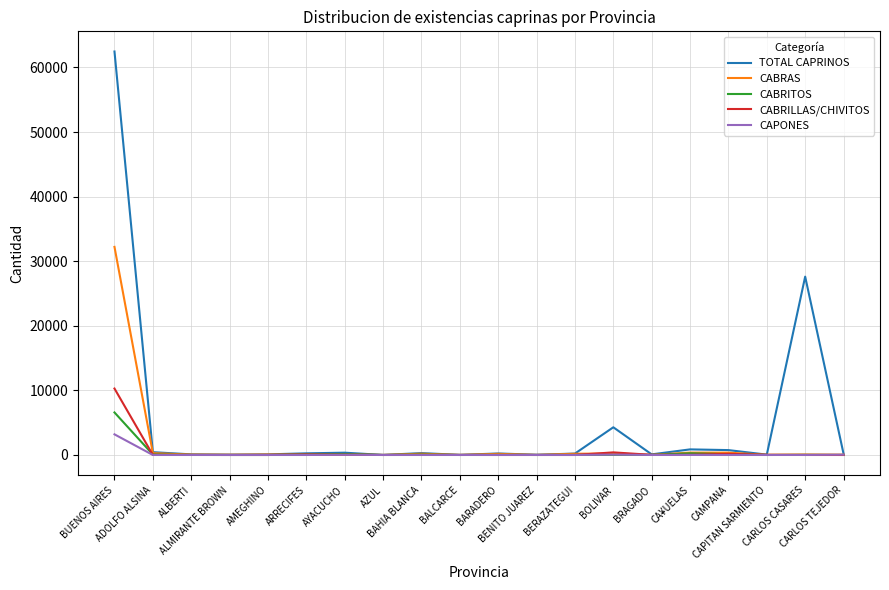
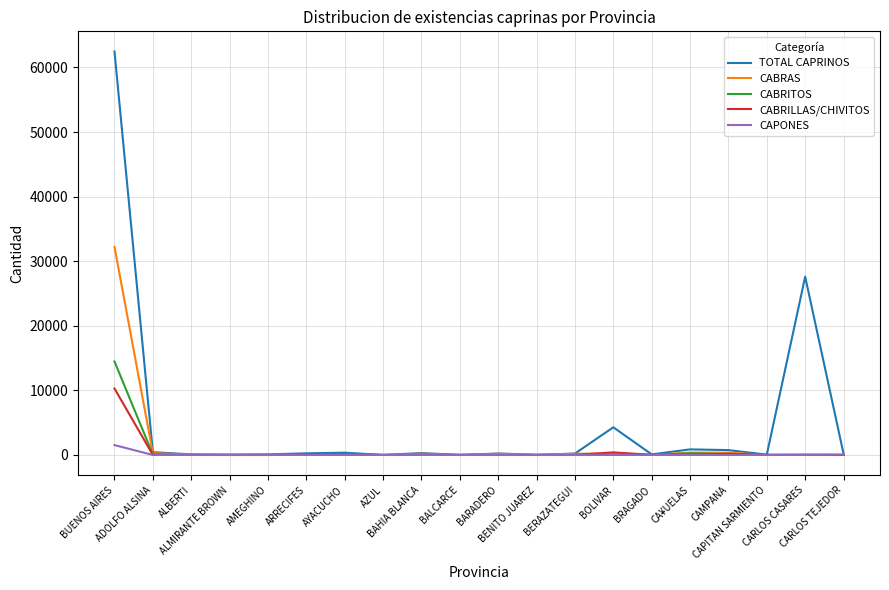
CABRITOS, BUENOS AIRES: 7000 -> 14000
CAPONES, BUENOS AIRES: 3000 -> 2000
